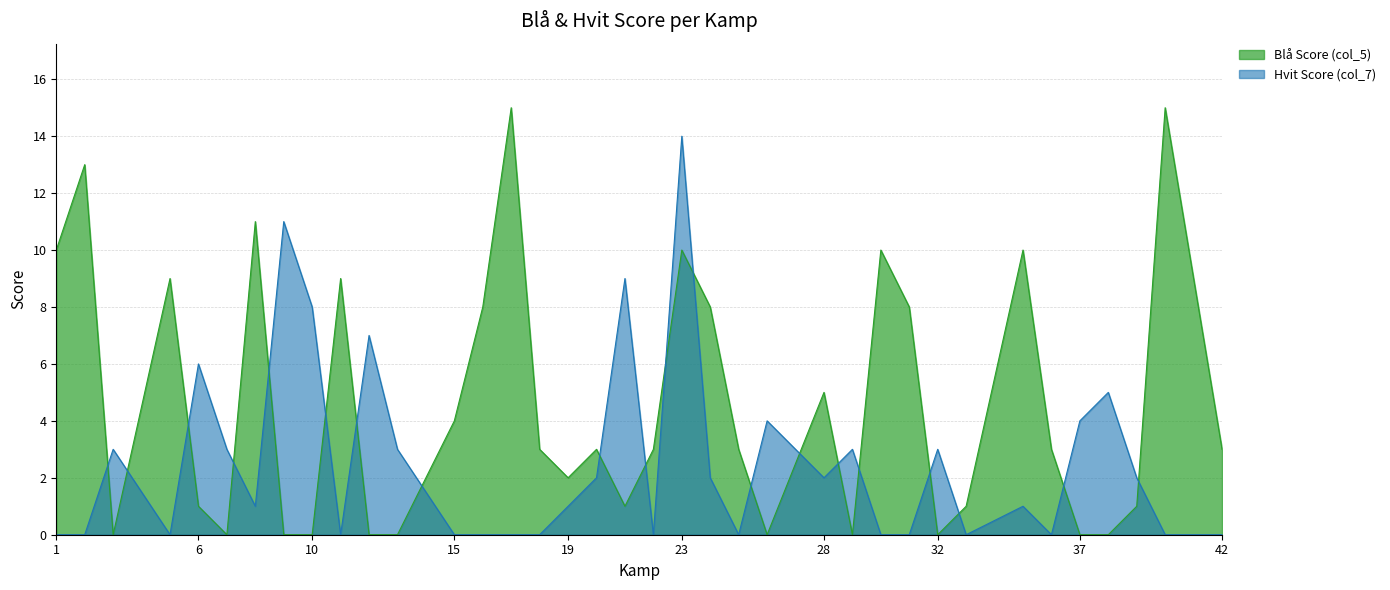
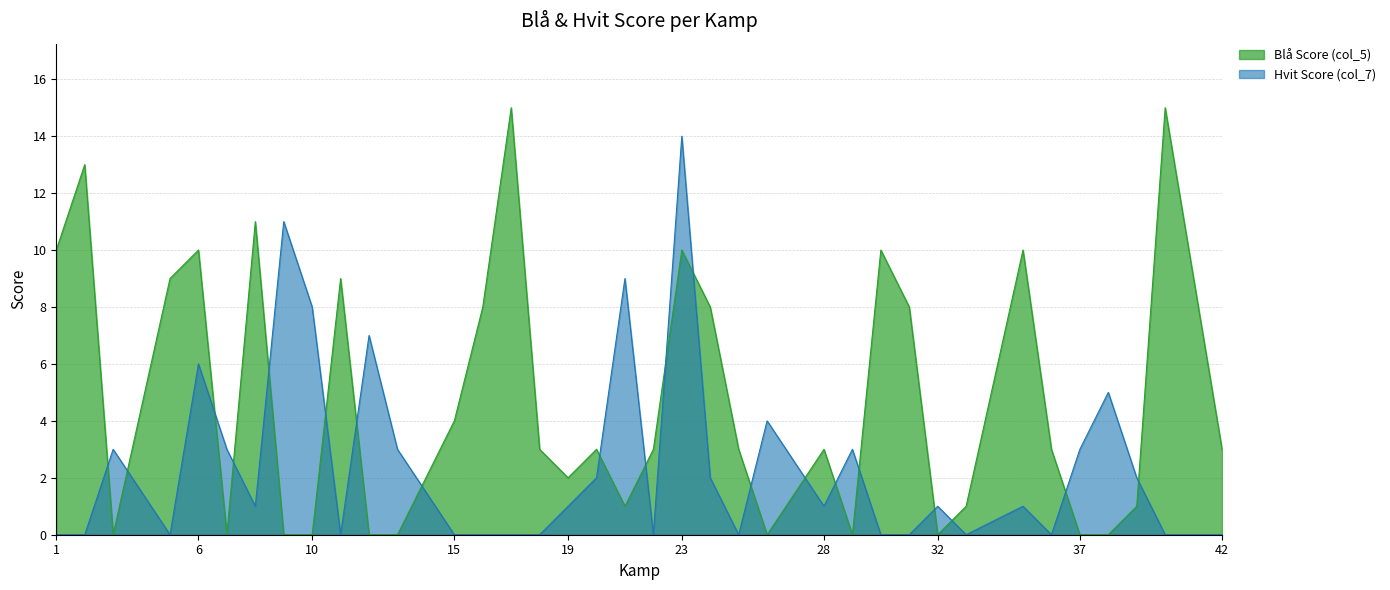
Blå Score (col_5), 6: 1 -> 10
Blå Score (col_5), 28: 5 -> 3
Hvit Score (col_7), 28: 2 -> 1
Hvit Score (col_7), 32: 3 -> 1
Hvit Score (col_7), 37: 4 -> 3
